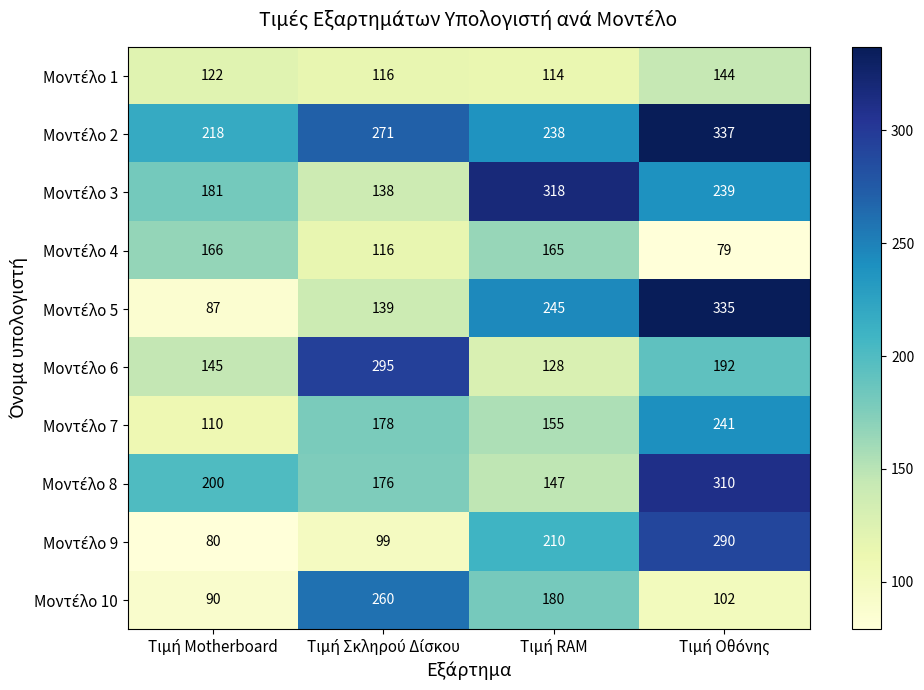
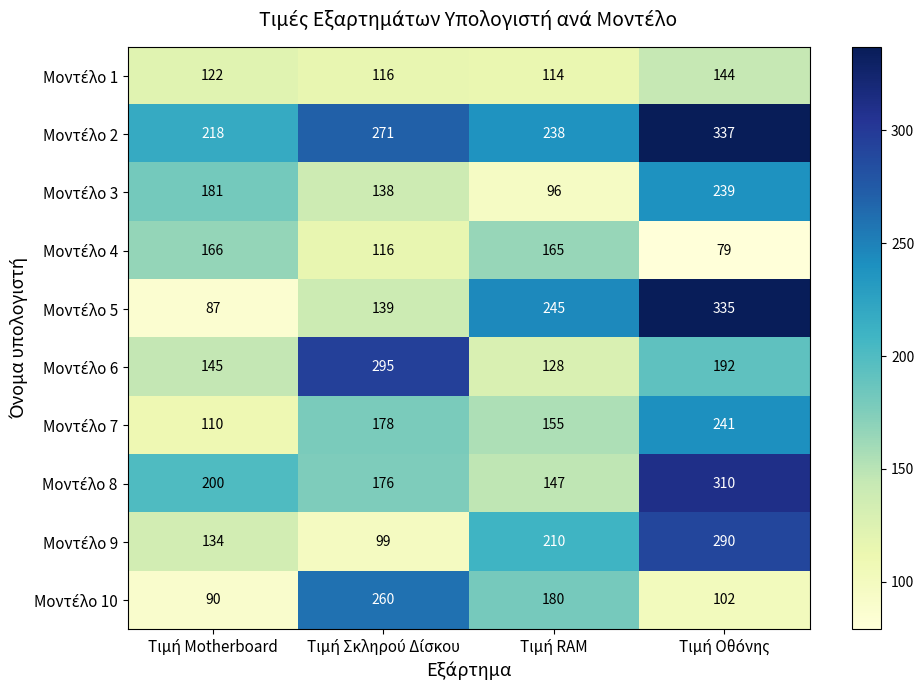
Μοντέλο 3, Τιμή RAM: 318 -> 96
Μοντέλο 9, Τιμή Motherboard: 80 -> 134
